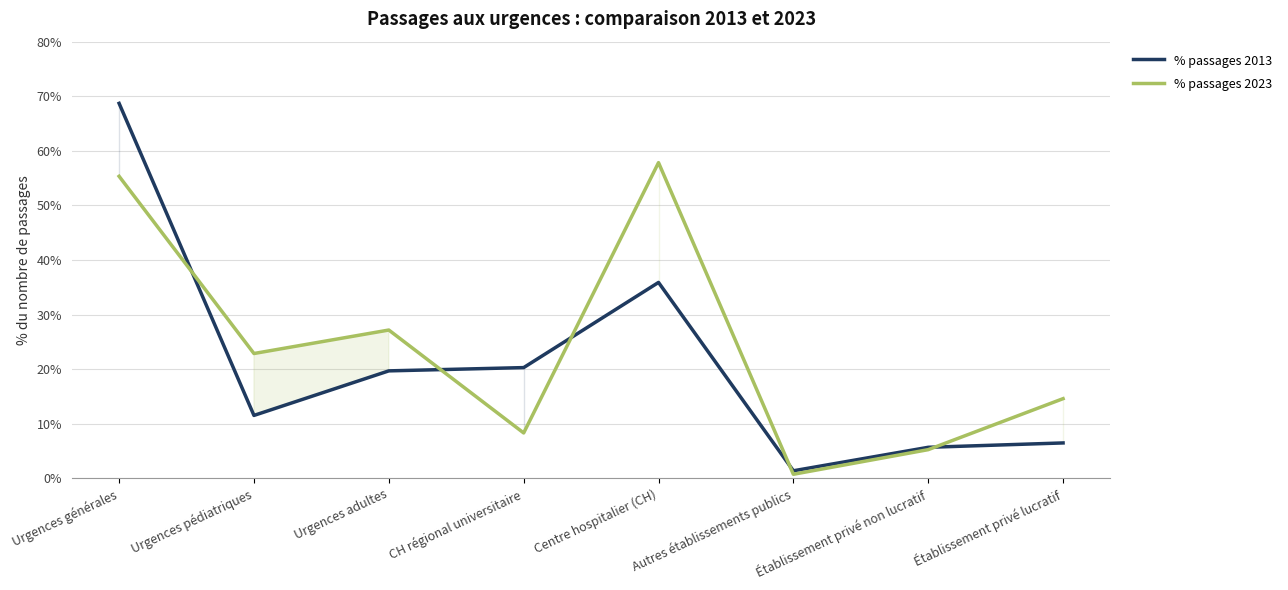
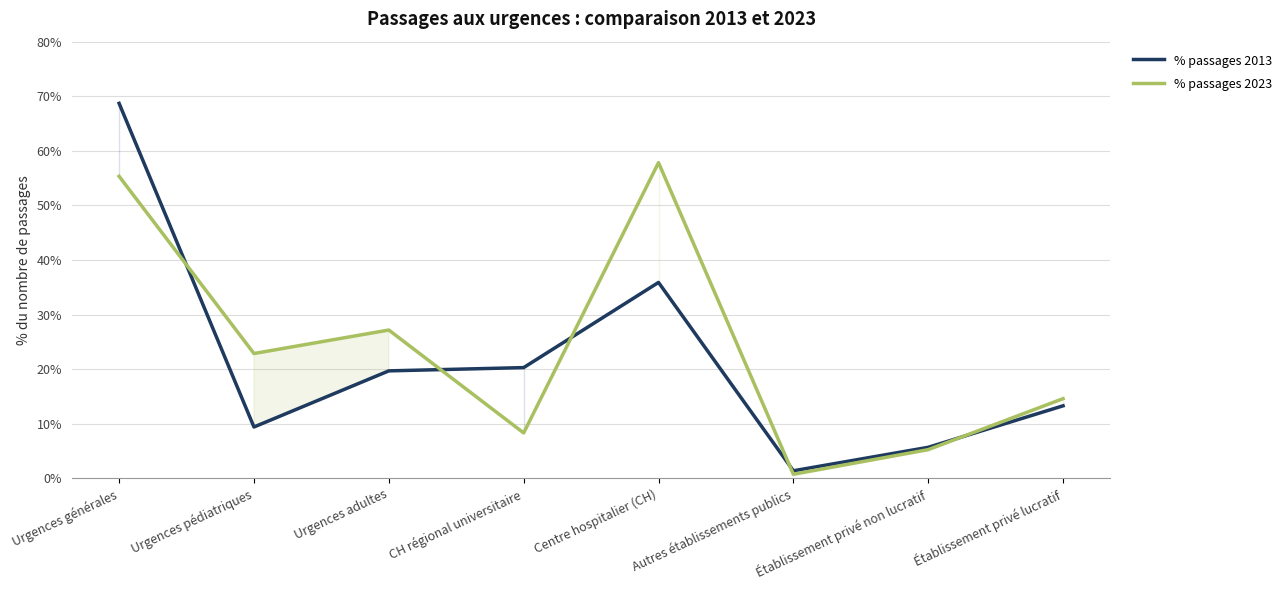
% passages 2013, Urgences pédiatriques: 12% -> 9%
% passages 2013, Établissement privé lucratif: 7% -> 13%
